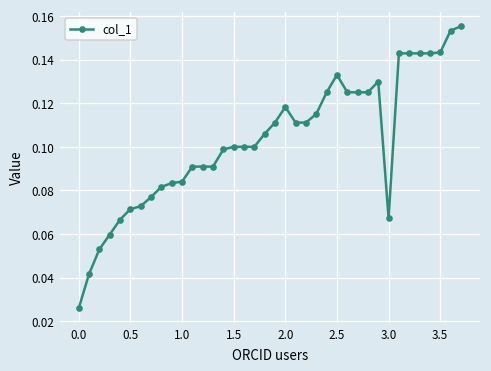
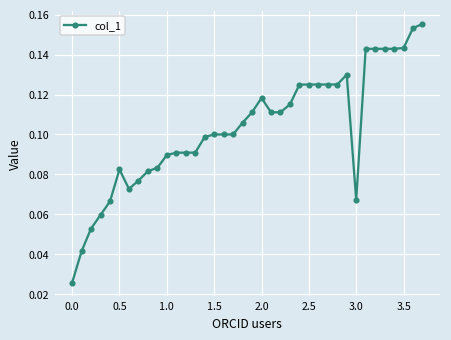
0.5: 0.071 -> 0.082
1.0: 0.084 -> 0.090
2.5: 0.133 -> 0.125
